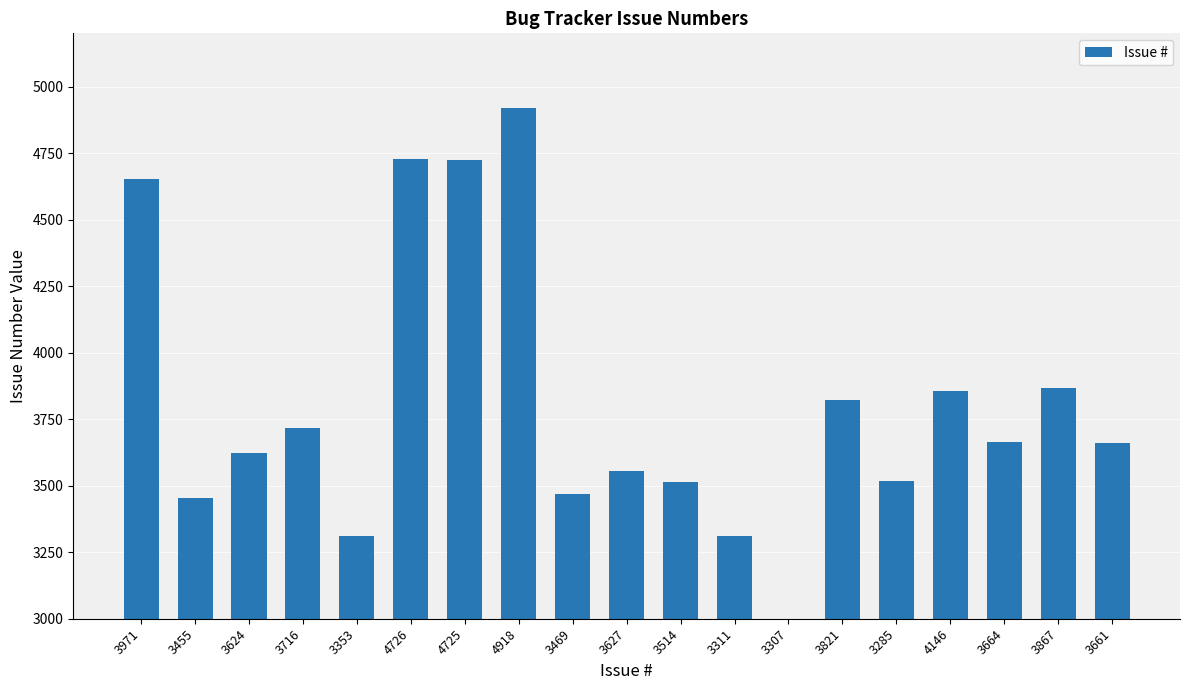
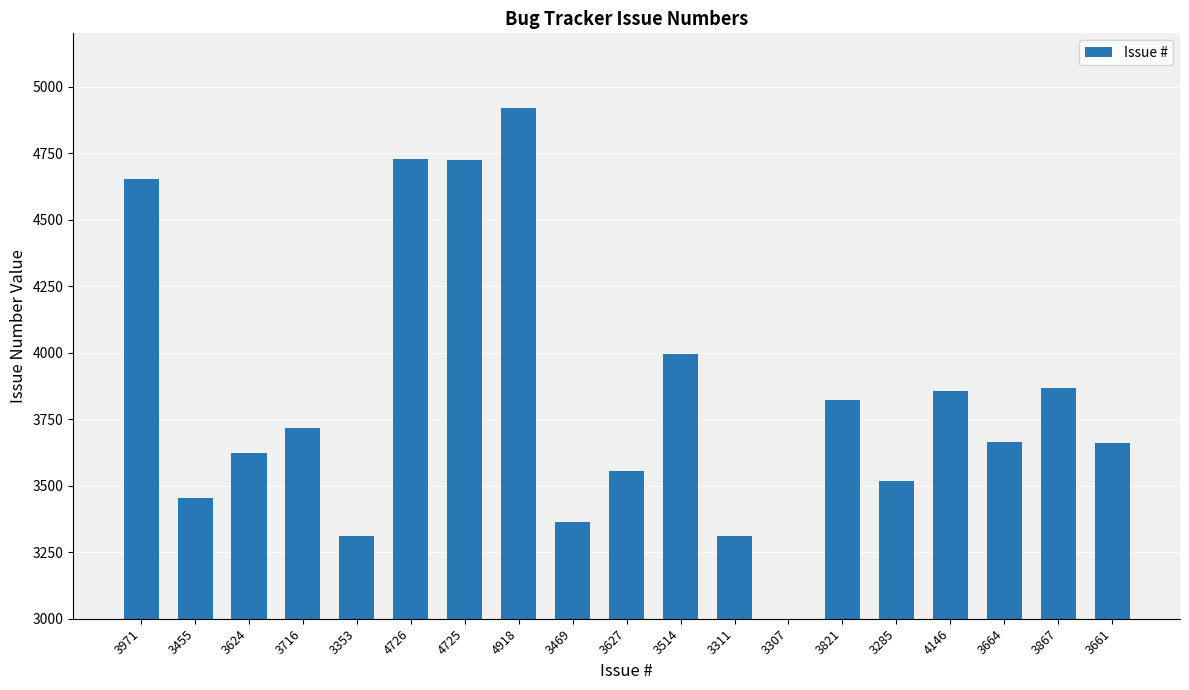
3469: 3470 -> 3360
3514: 3510 -> 3990
